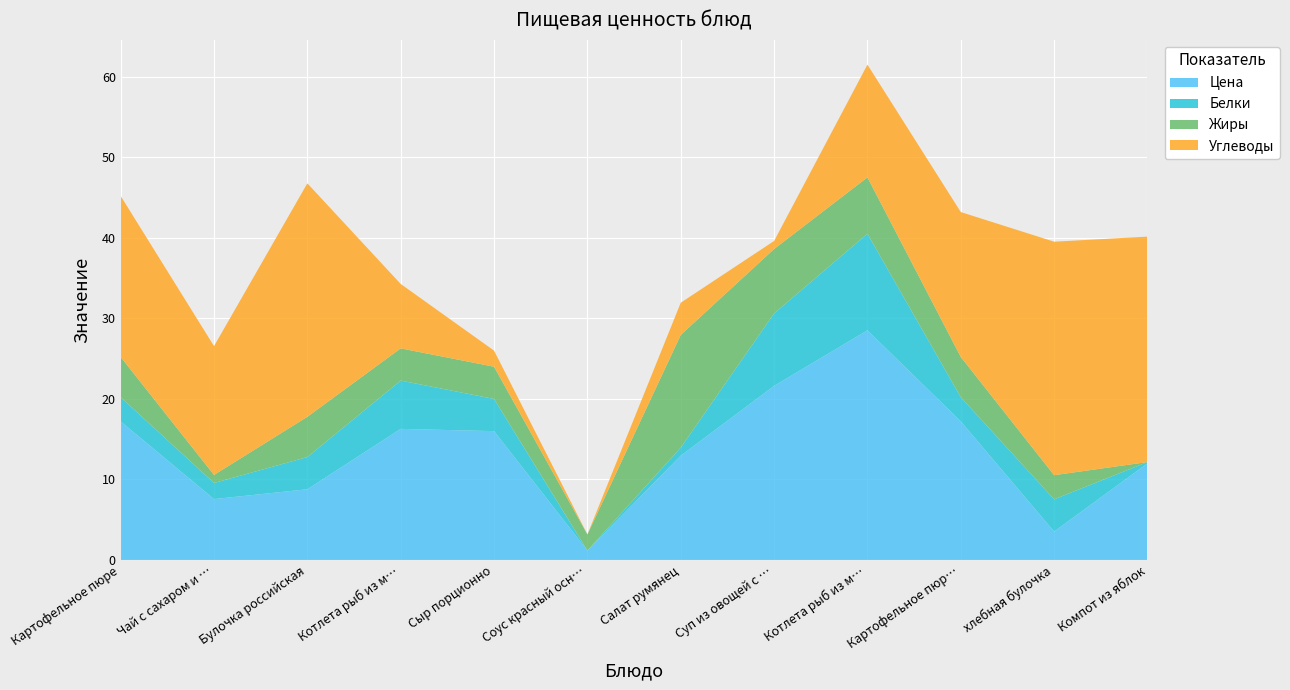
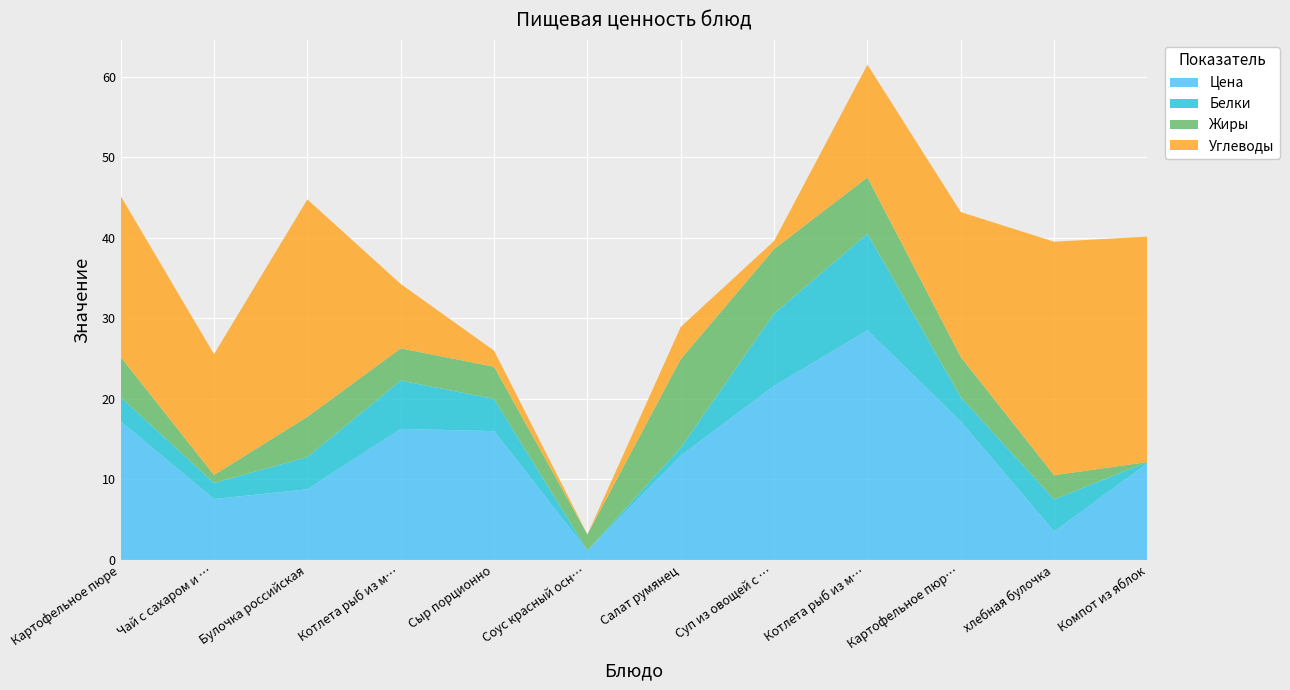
Углеводы, Чай с сахаром и …: 16 -> 15
Углеводы, Булочка российская: 29 -> 27
Жиры, Салат румянец: 14 -> 11
